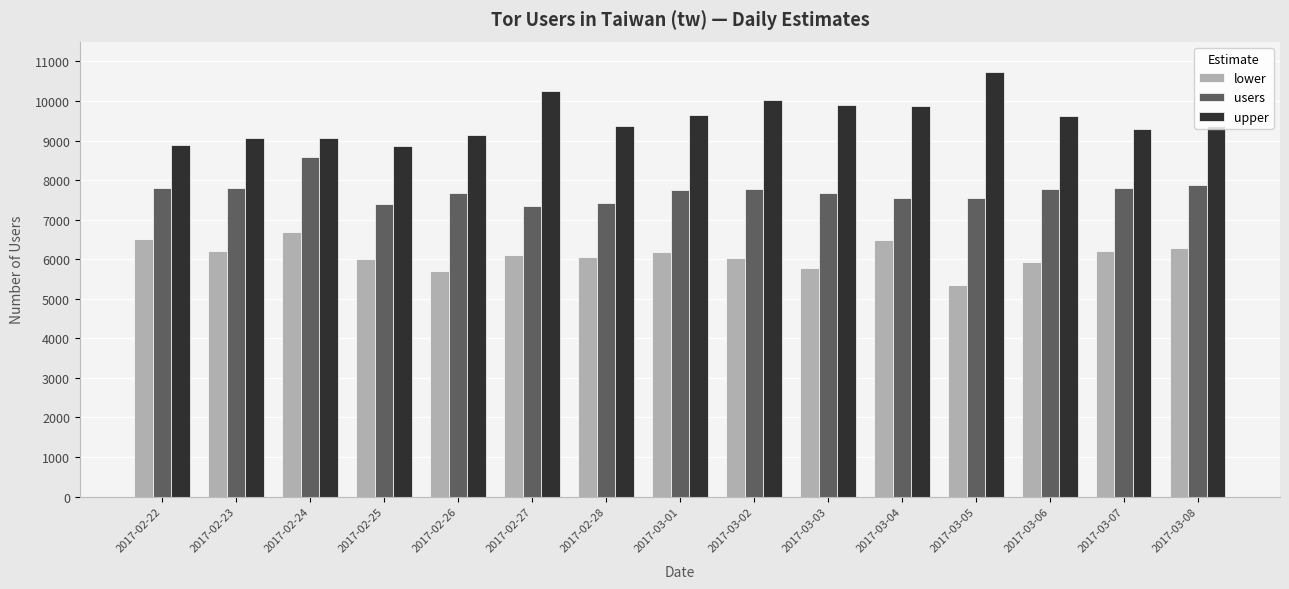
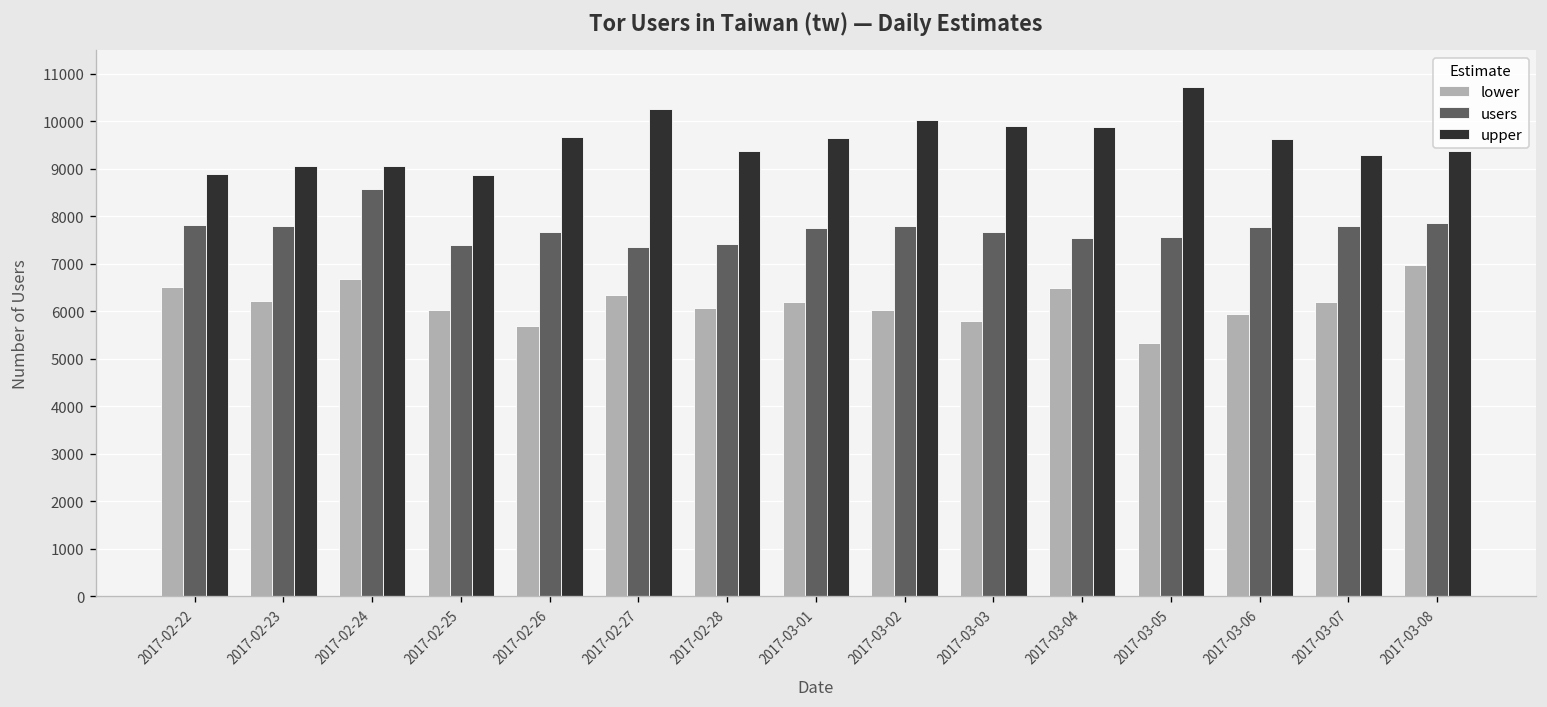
upper, 2017-02-26: 9100 -> 9700
lower, 2017-02-27: 6100 -> 6400
lower, 2017-03-08: 6300 -> 7000
